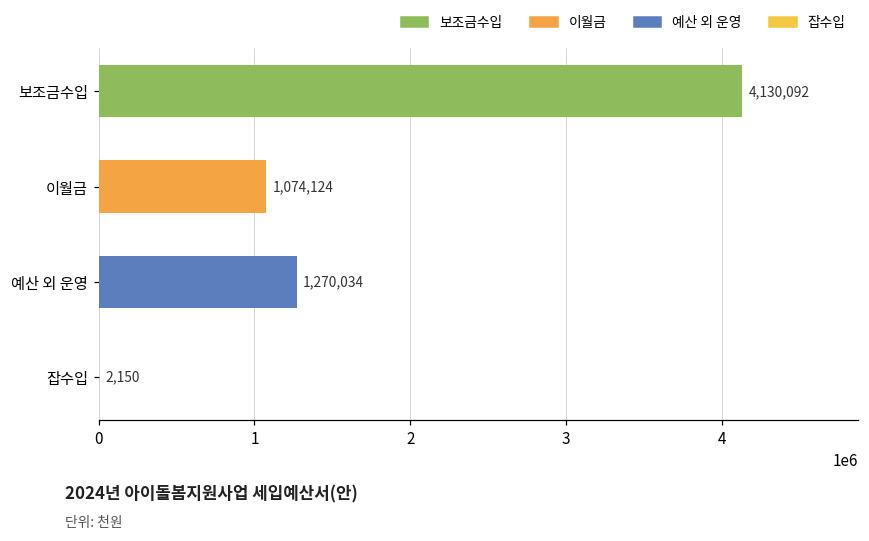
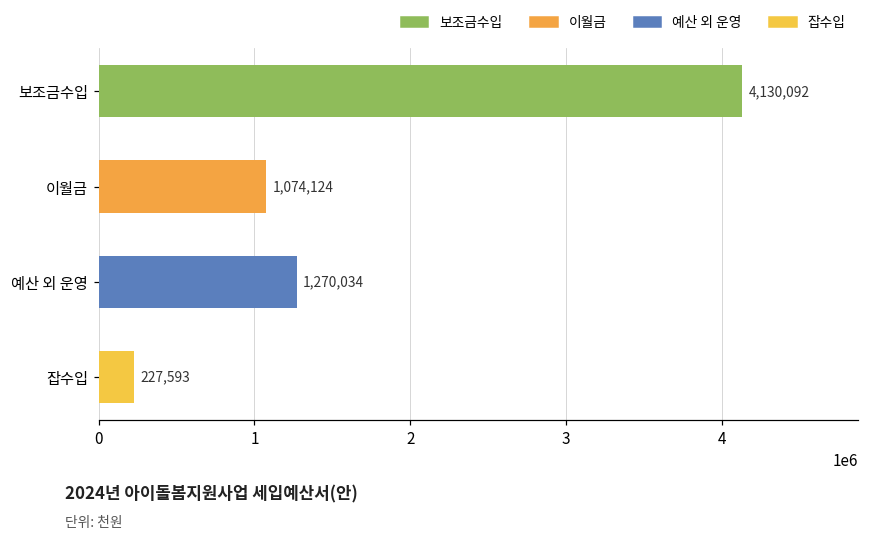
잡수입: 2,150 -> 227,593
